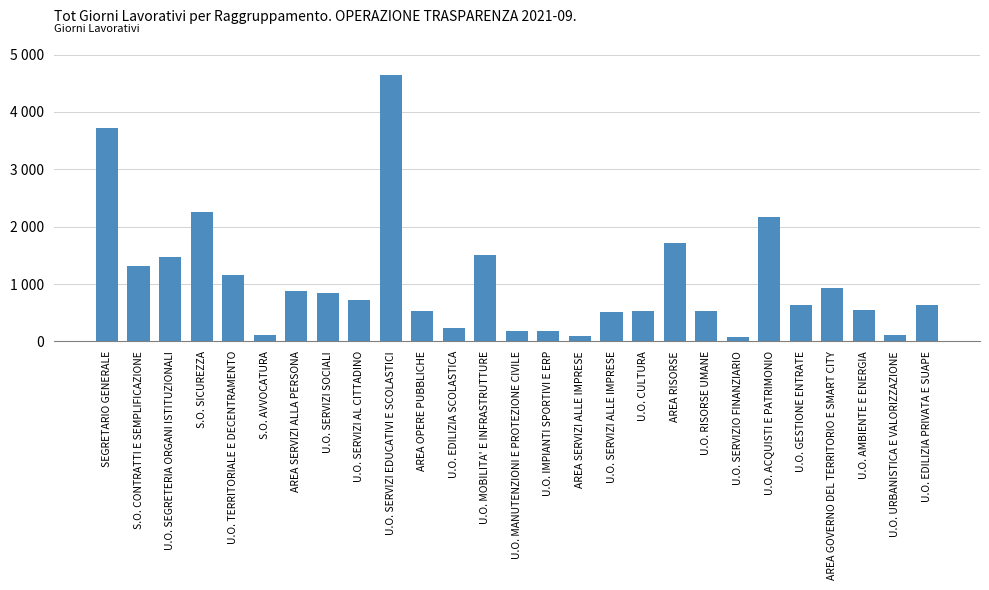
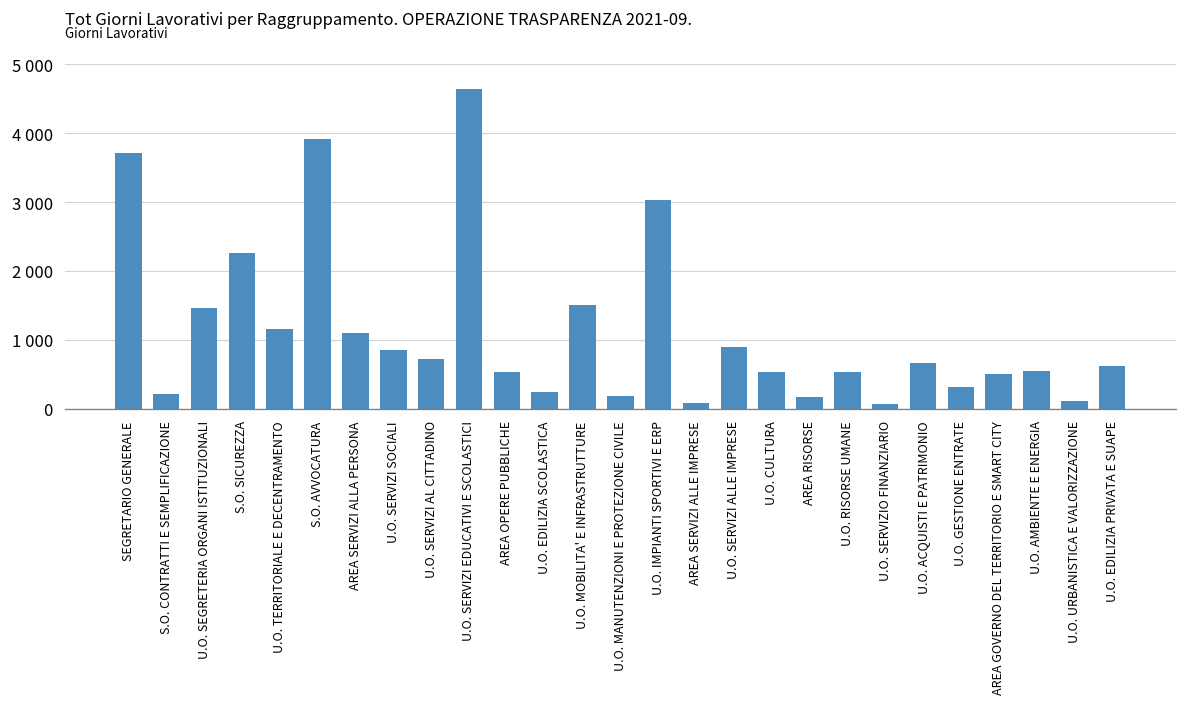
S.O. CONTRATTI E SEMPLIFICAZIONE: 1300 -> 200
S.O. AVVOCATURA: 100 -> 3900
AREA SERVIZI ALLA PERSONA: 900 -> 1100
U.O. IMPIANTI SPORTIVI E ERP: 200 -> 3000
U.O. SERVIZI ALLE IMPRESE: 500 -> 900
AREA RISORSE: 1700 -> 200
U.O. ACQUISTI E PATRIMONIO: 2200 -> 700
U.O. GESTIONE ENTRATE: 600 -> 300
AREA GOVERNO DEL TERRITORIO E SMART CITY: 900 -> 500
